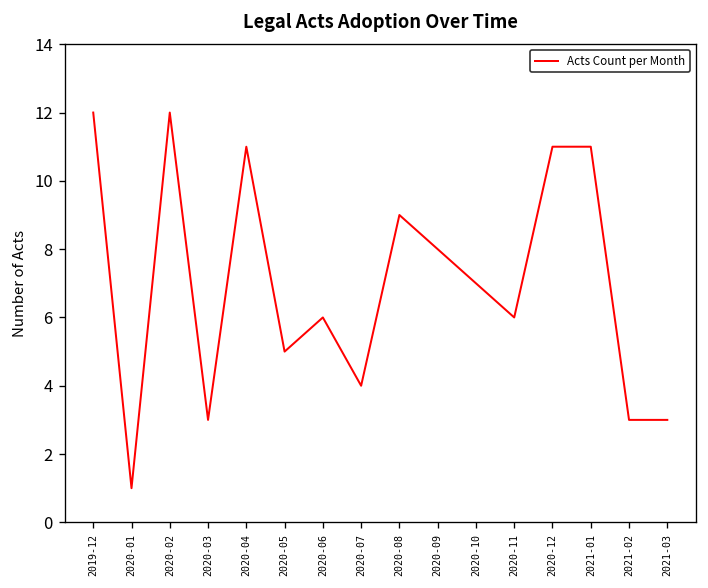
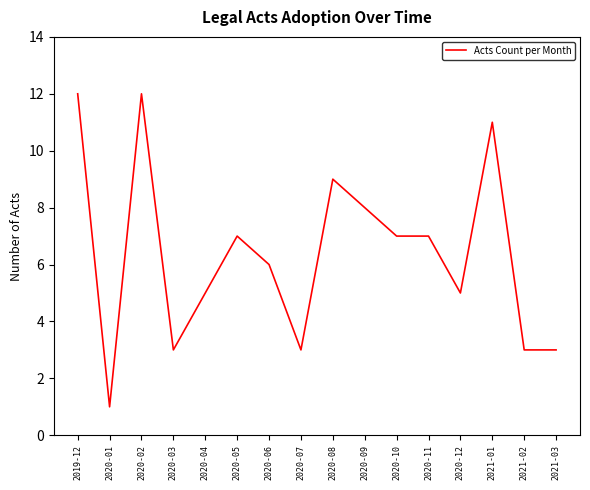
2020-04: 11 -> 5
2020-05: 5 -> 7
2020-07: 4 -> 3
2020-11: 6 -> 7
2020-12: 11 -> 5
